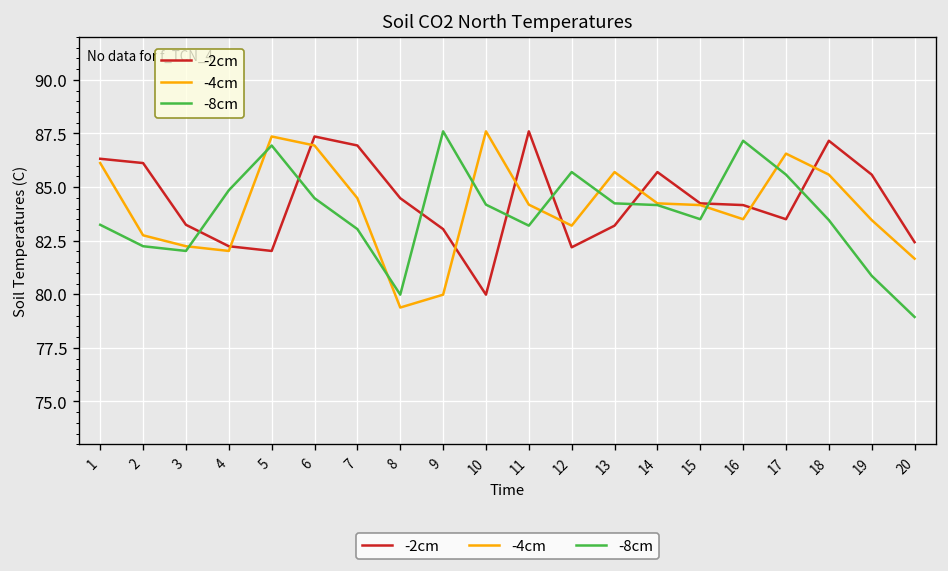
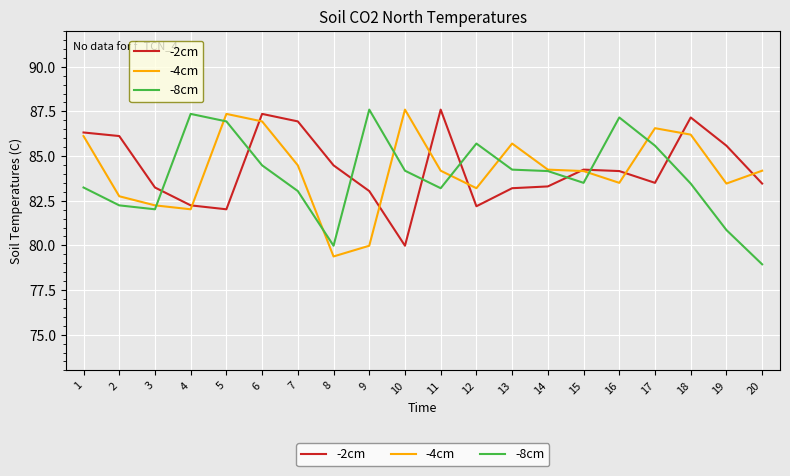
-8cm, 4: 84.9 -> 87.4
-2cm, 14: 85.7 -> 83.3
-4cm, 18: 85.6 -> 86.2
-2cm, 20: 82.4 -> 83.5
-4cm, 20: 81.7 -> 84.2
